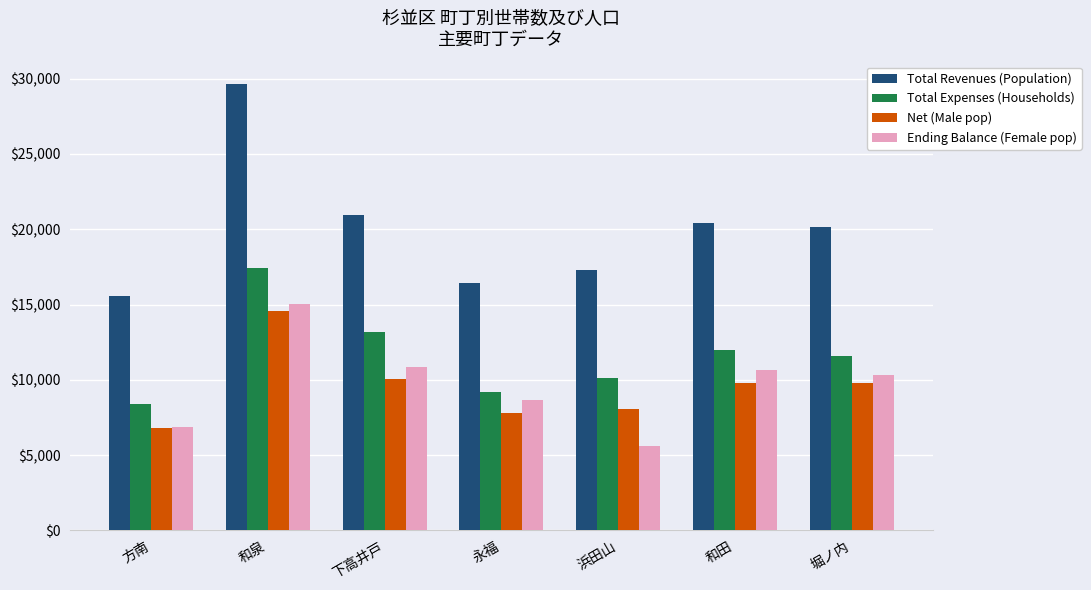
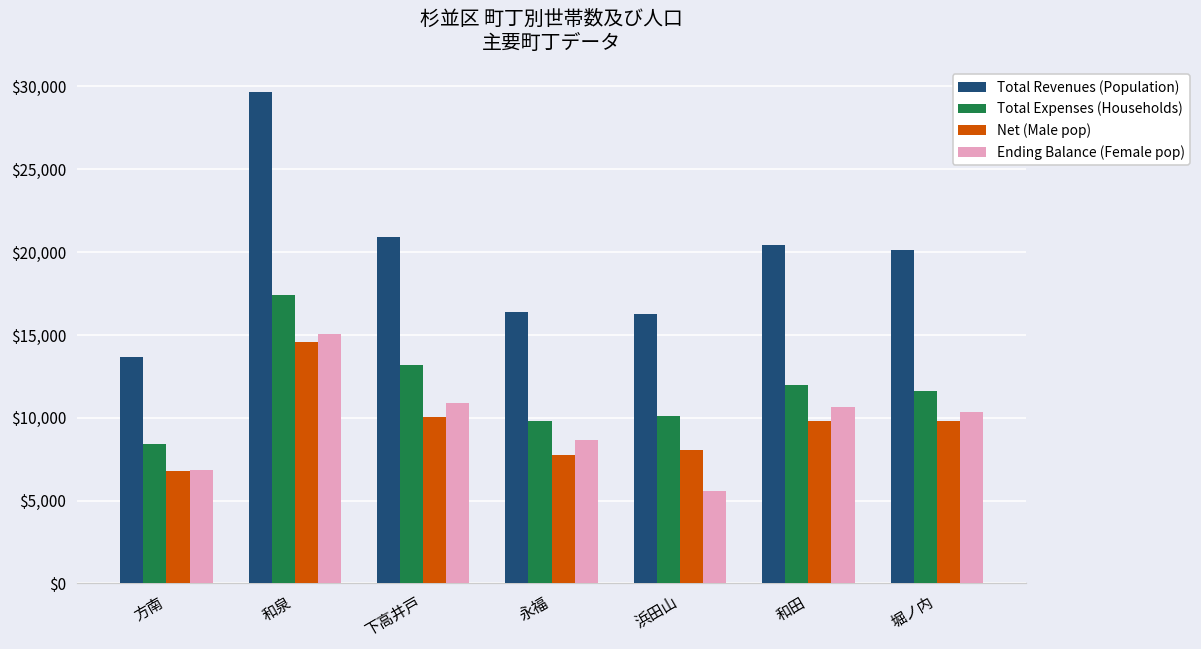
Total Revenues (Population), 方南: $15,500 -> $13,600
Total Expenses (Households), 永福: $9,200 -> $9,800
Total Revenues (Population), 浜田山: $17,300 -> $16,200
